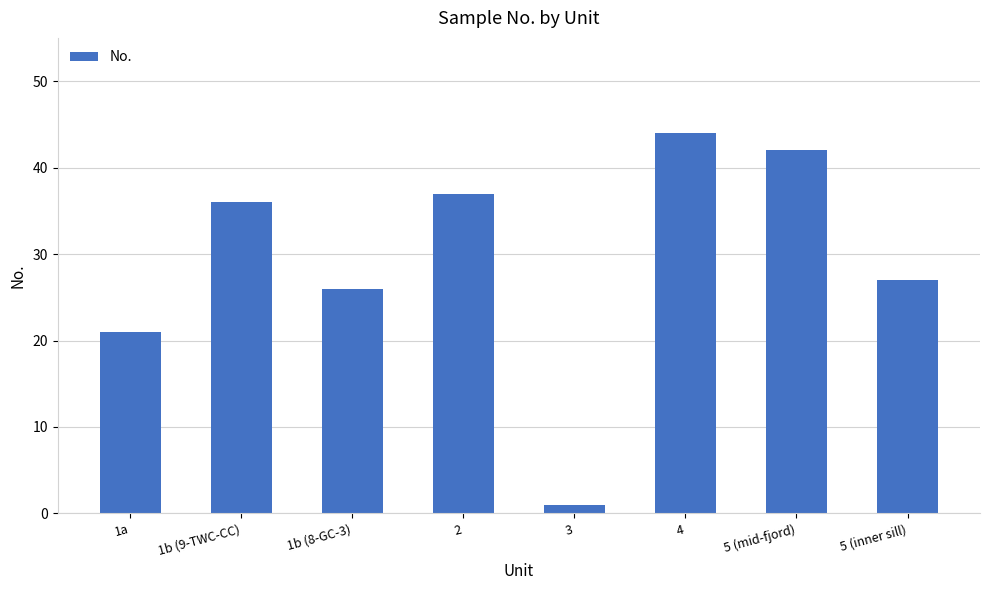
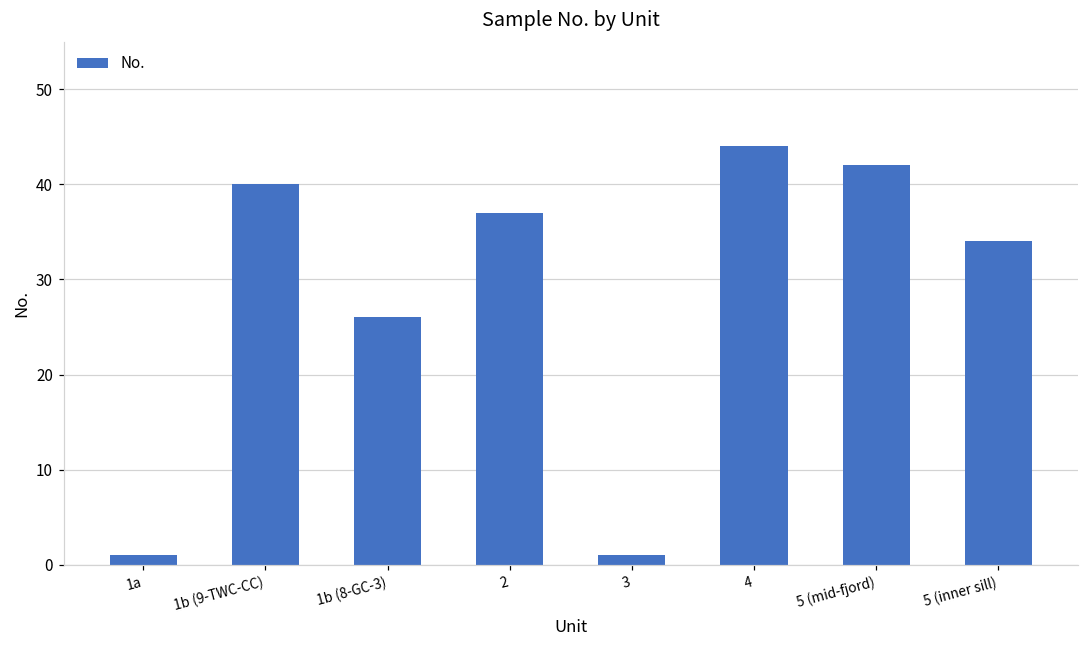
1a: 21 -> 1
1b (9-TWC-CC): 36 -> 40
5 (inner sill): 27 -> 34
